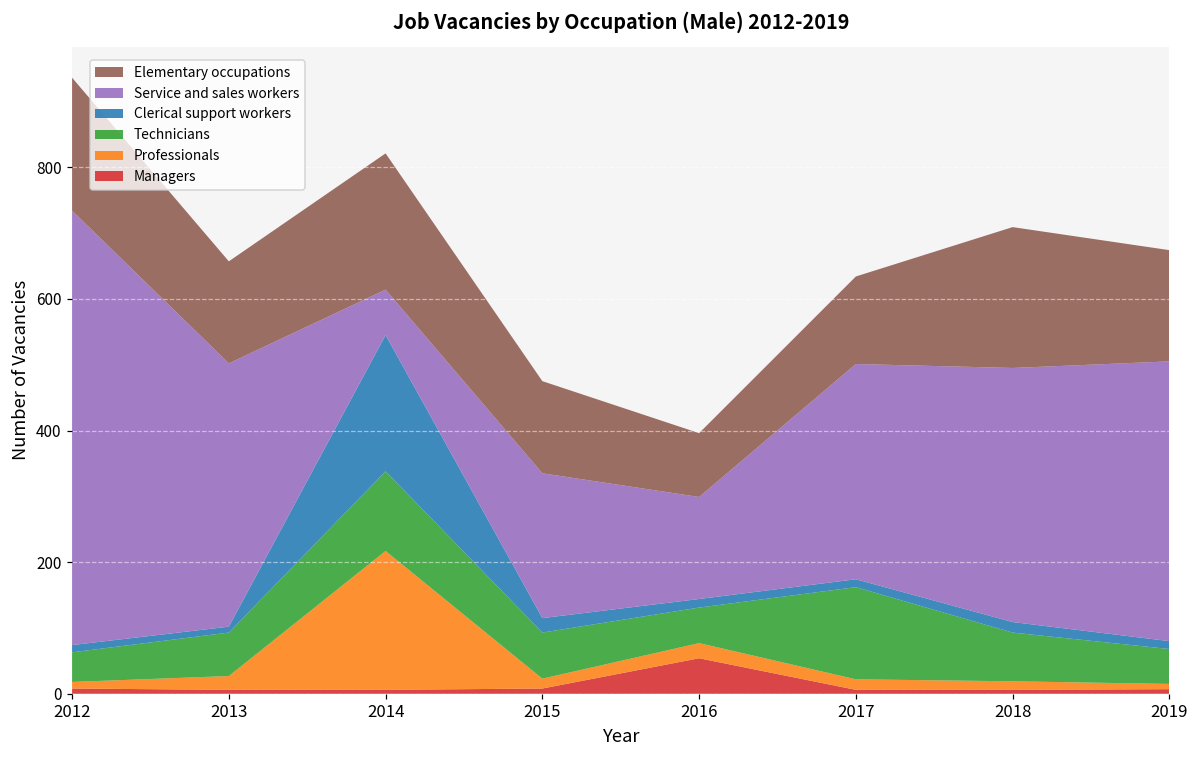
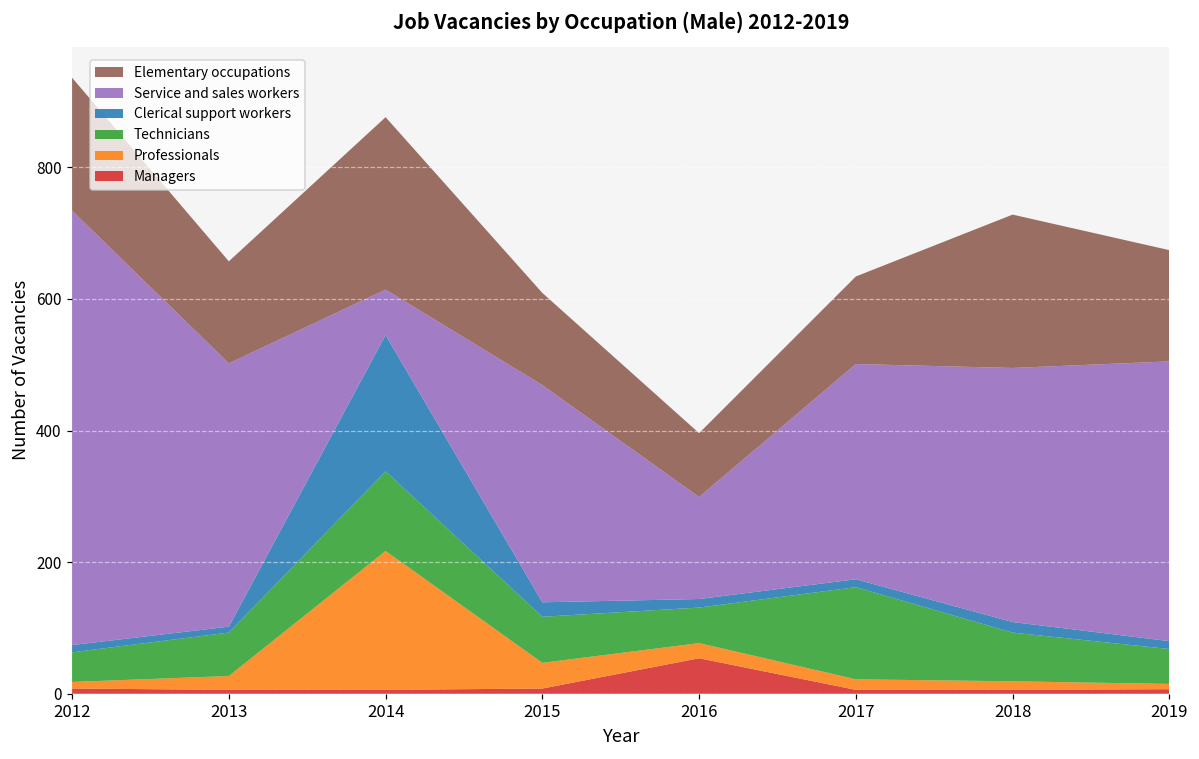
Elementary occupations, 2014: 210 -> 260
Professionals, 2015: 20 -> 40
Service and sales workers, 2015: 220 -> 330
Elementary occupations, 2018: 210 -> 230
